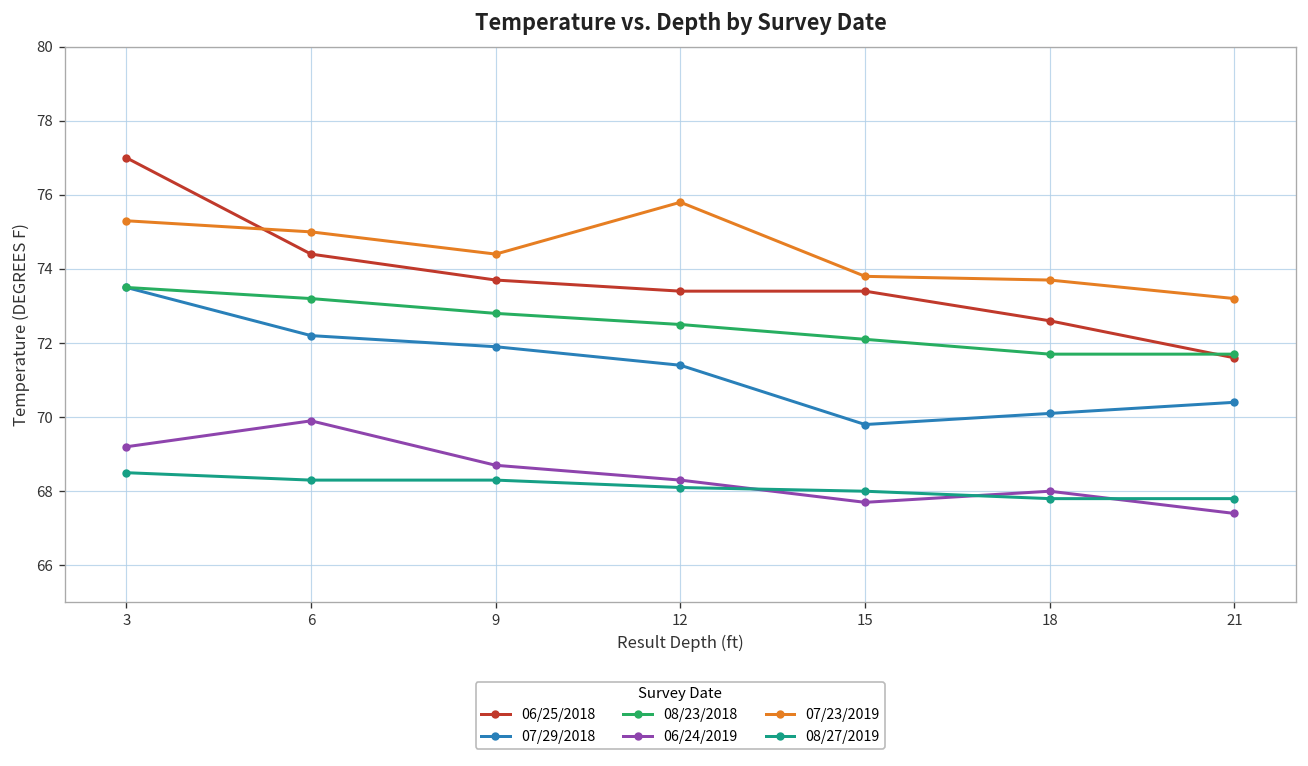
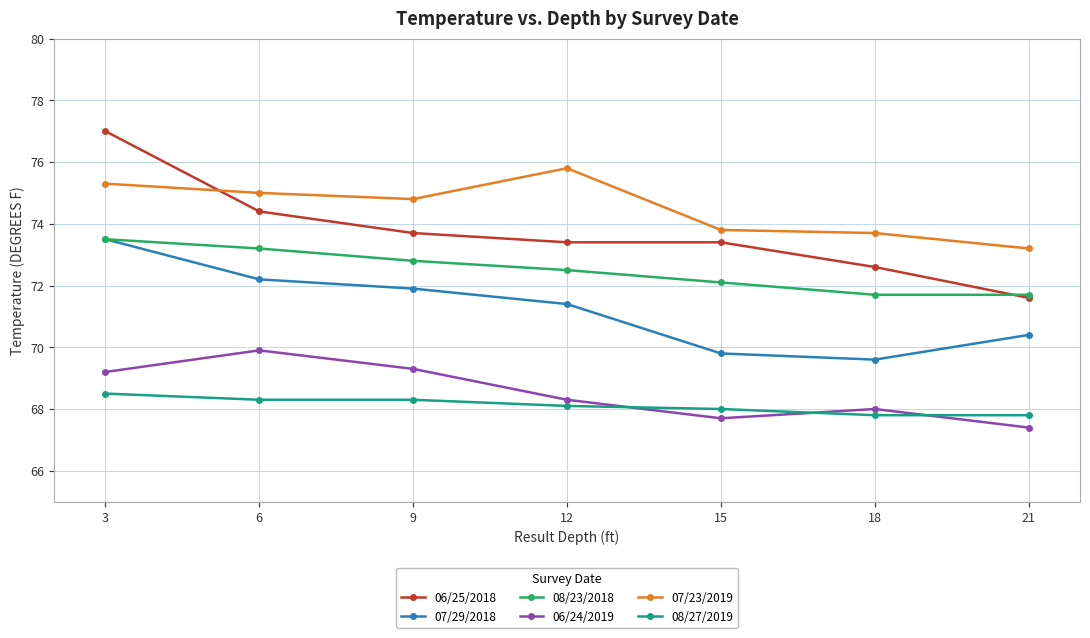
06/24/2019, 9: 68.7 -> 69.3
07/23/2019, 9: 74.4 -> 74.8
07/29/2018, 18: 70.1 -> 69.6
